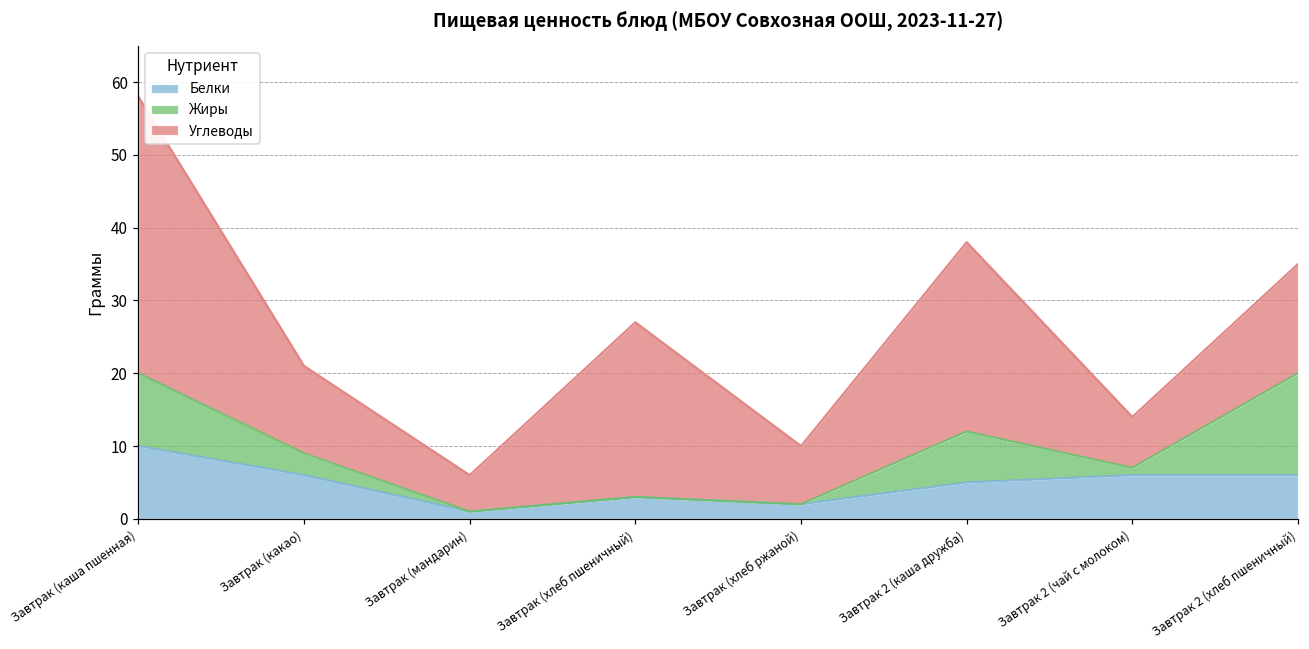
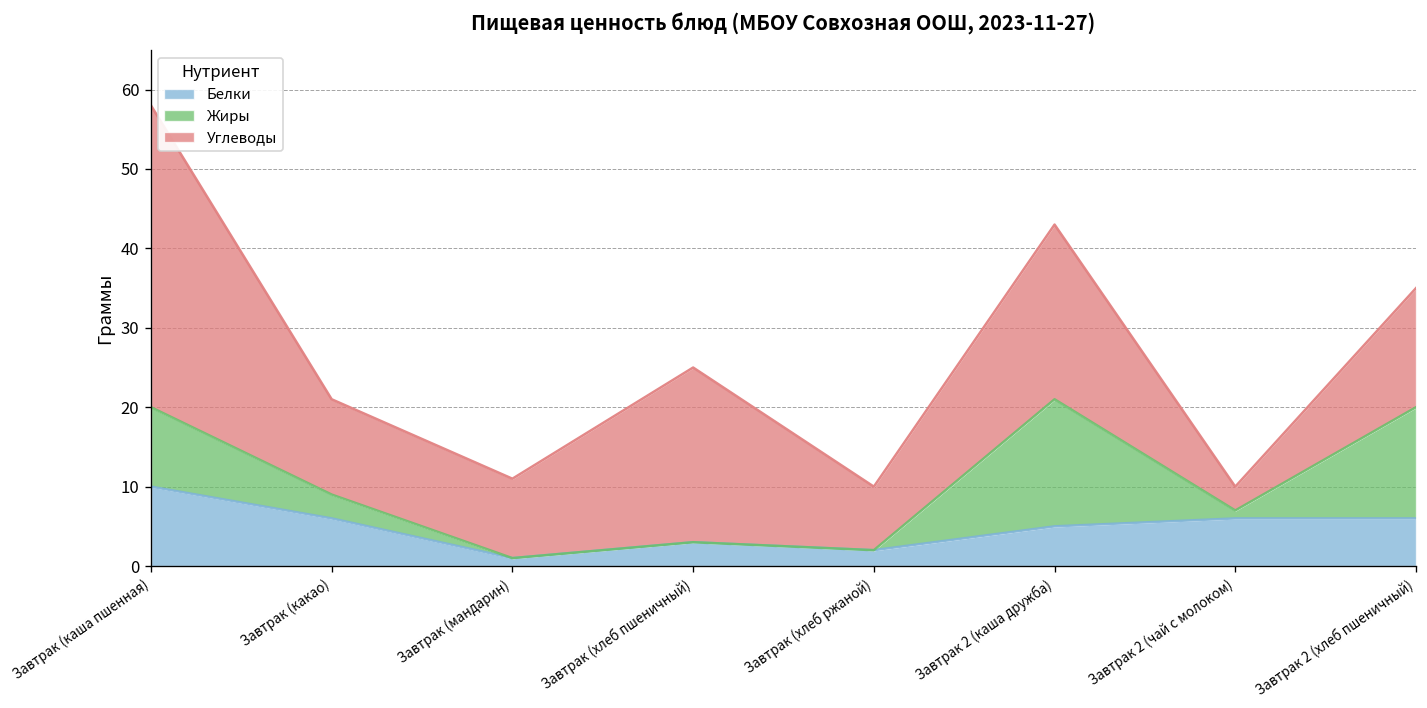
Углеводы, Завтрак (мандарин): 5 -> 10
Углеводы, Завтрак (хлеб пшеничный): 24 -> 22
Жиры, Завтрак 2 (каша дружба): 7 -> 16
Углеводы, Завтрак 2 (каша дружба): 26 -> 22
Углеводы, Завтрак 2 (чай с молоком): 7 -> 3
